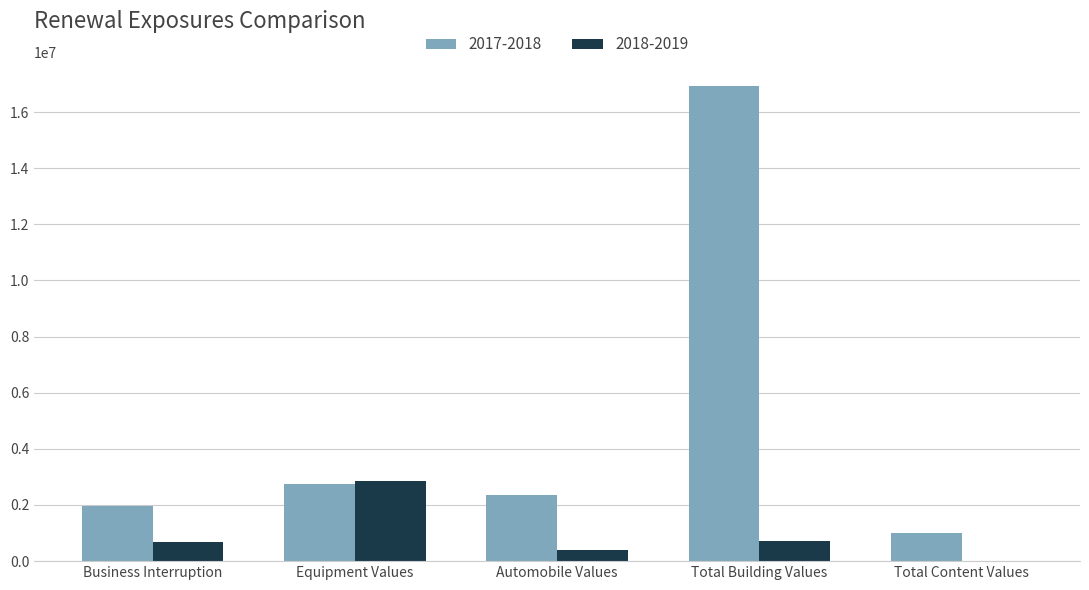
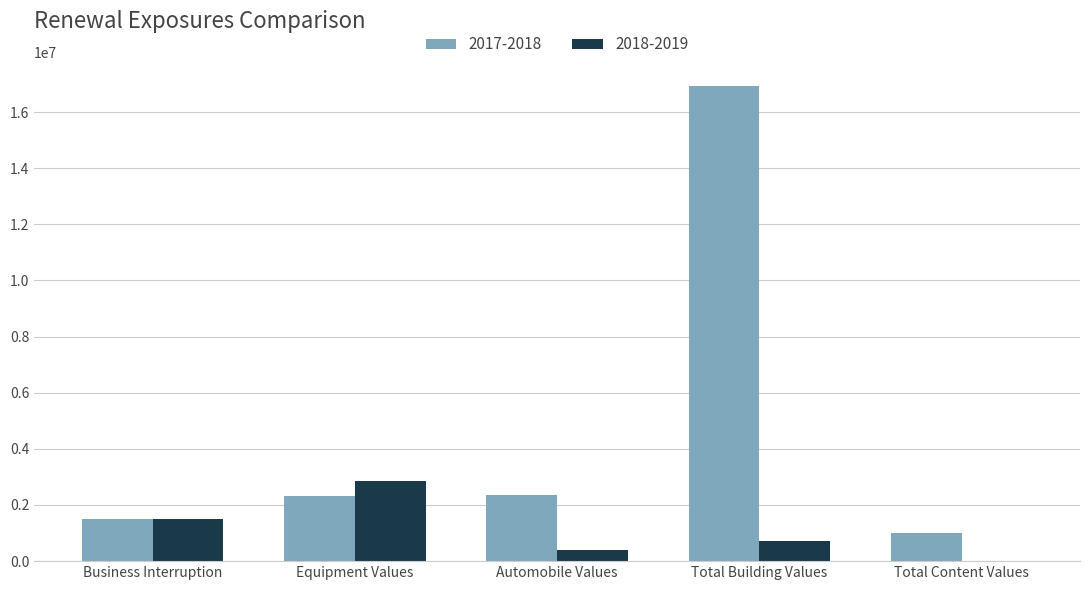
2017-2018, Business Interruption: 2000000 -> 1500000
2018-2019, Business Interruption: 700000 -> 1500000
2017-2018, Equipment Values: 2700000 -> 2300000
